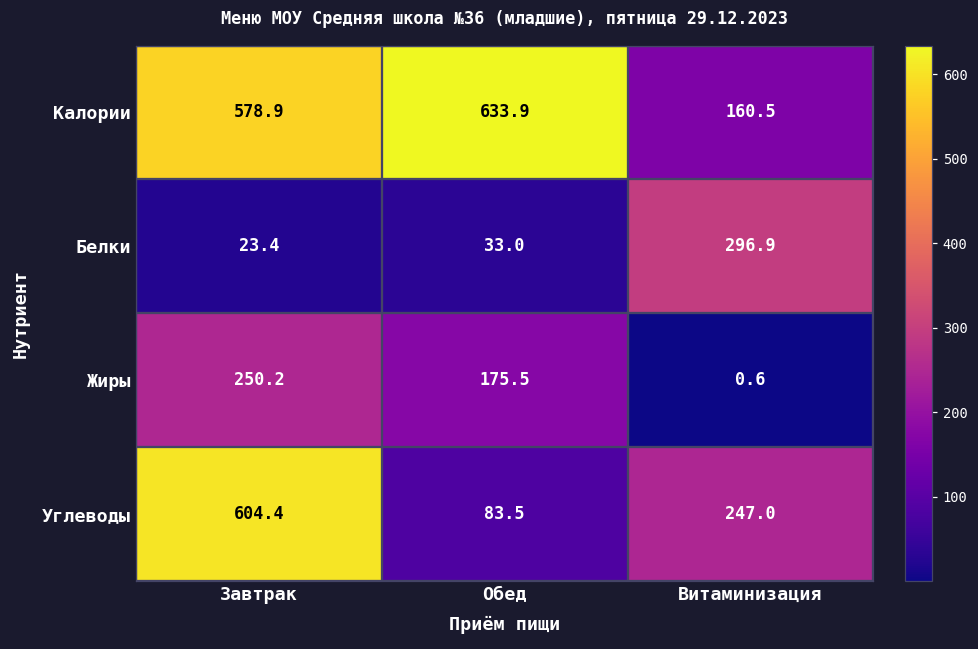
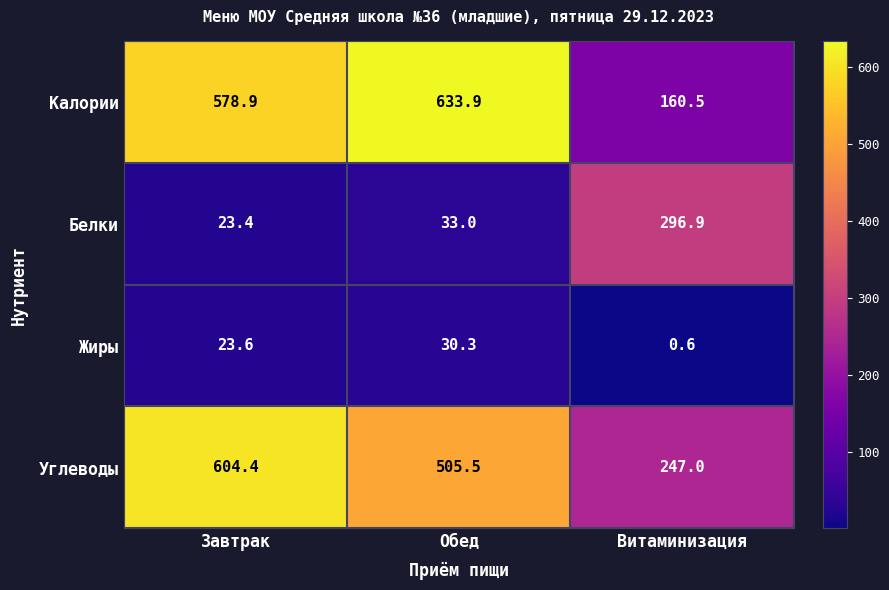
Жиры, Завтрак: 250.2 -> 23.6
Жиры, Обед: 175.5 -> 30.3
Углеводы, Обед: 83.5 -> 505.5
